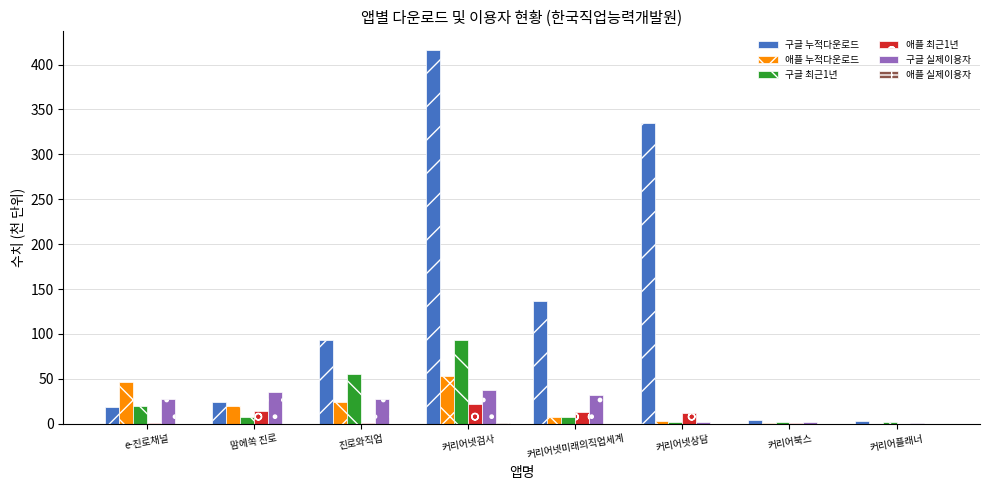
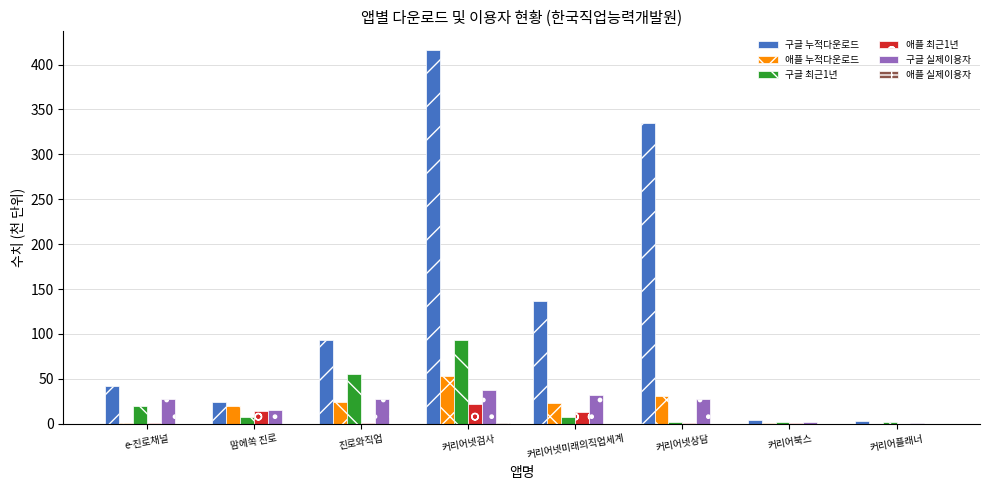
구글 누적다운로드, e-진로채널: 20 -> 40
애플 누적다운로드, e-진로채널: 50 -> 0
구글 실제이용자, 맘에쏙 진로: 40 -> 10
애플 누적다운로드, 커리어넷미래의직업세계: 10 -> 20
애플 누적다운로드, 커리어넷상담: 0 -> 30
애플 최근1년, 커리어넷상담: 10 -> 0
구글 실제이용자, 커리어넷상담: 0 -> 30
